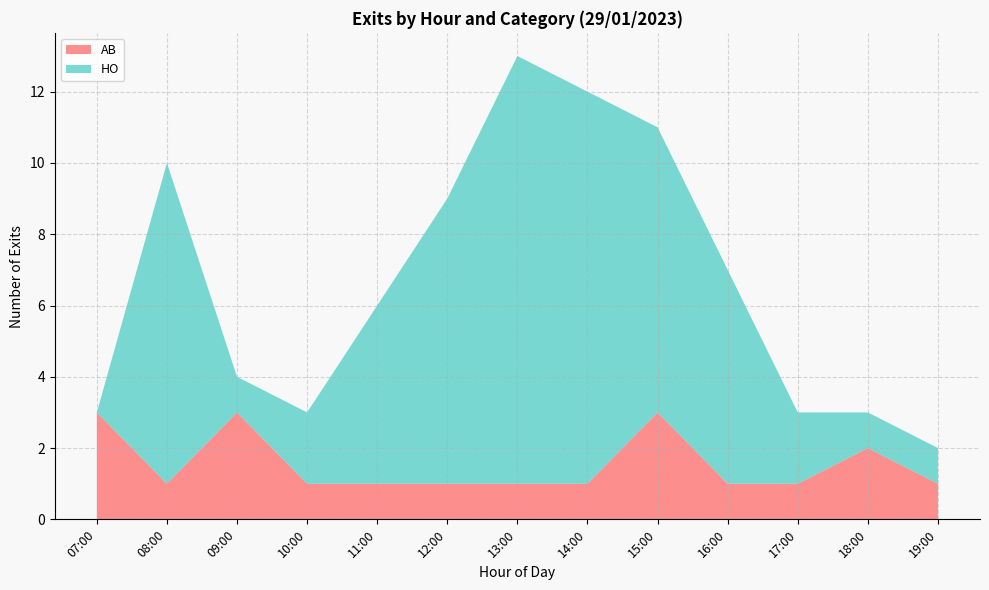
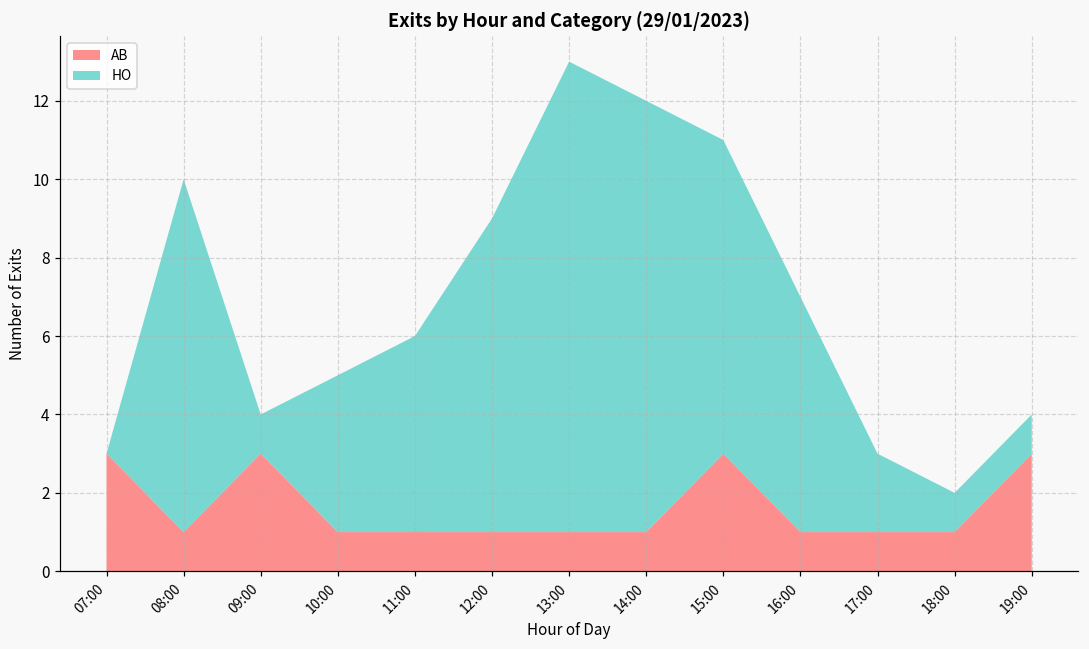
HO, 10:00: 2 -> 4
AB, 18:00: 2 -> 1
AB, 19:00: 1 -> 3
